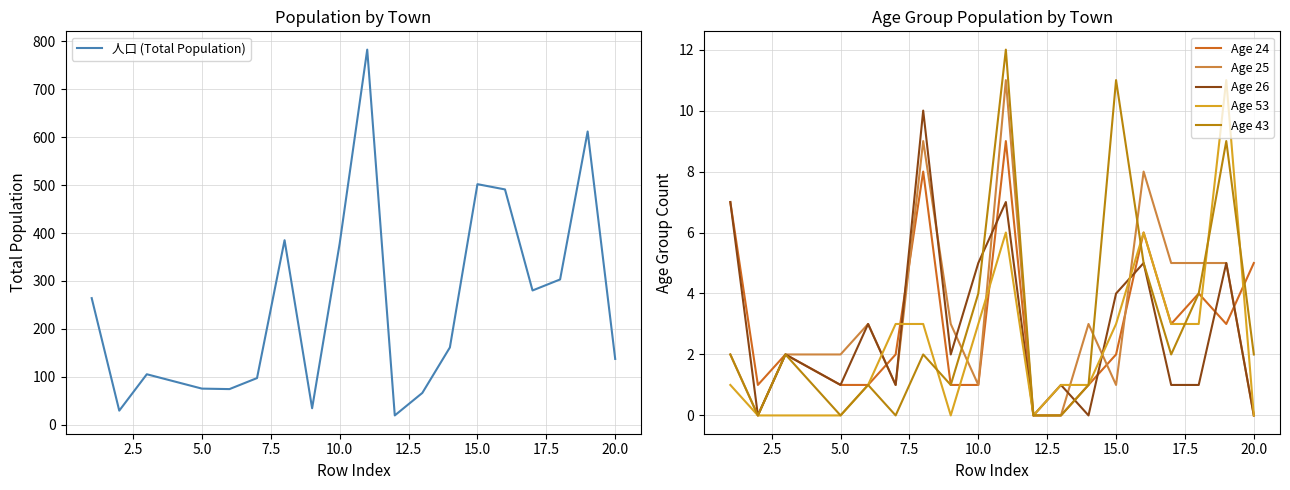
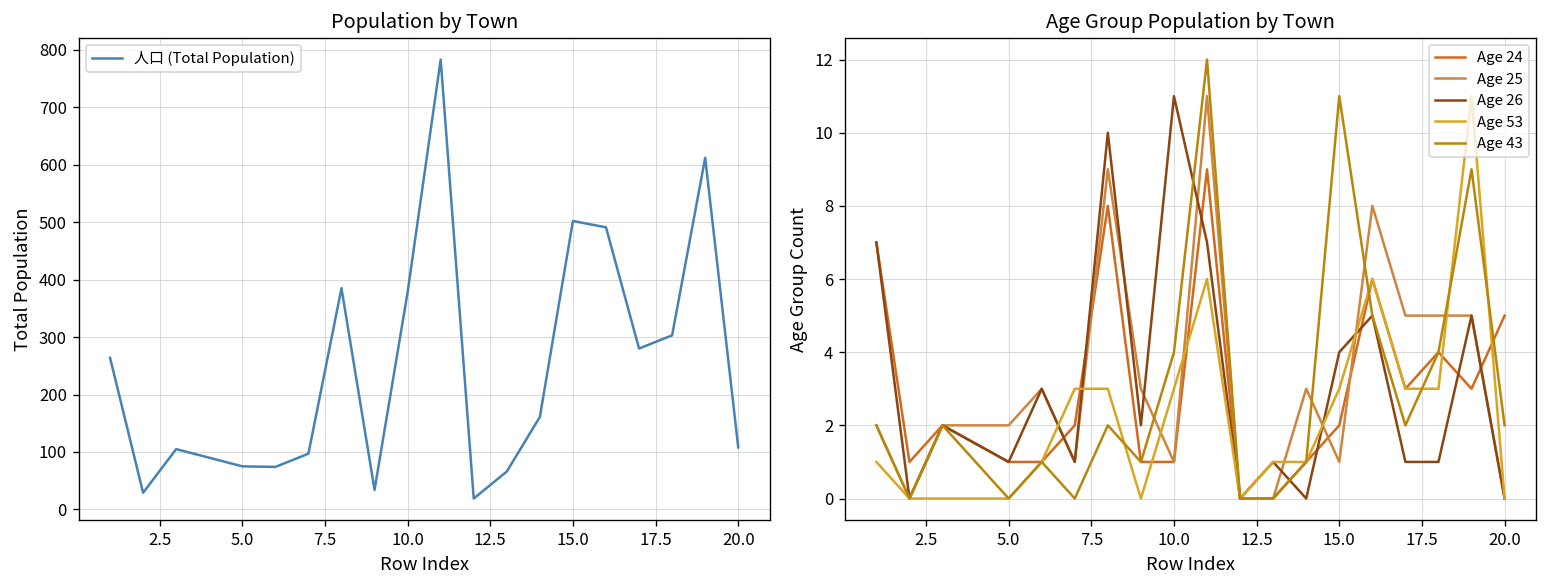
Population by Town, 20.0: 140 -> 110
Age Group Population by Town, Age 26, 10.0: 5 -> 11
